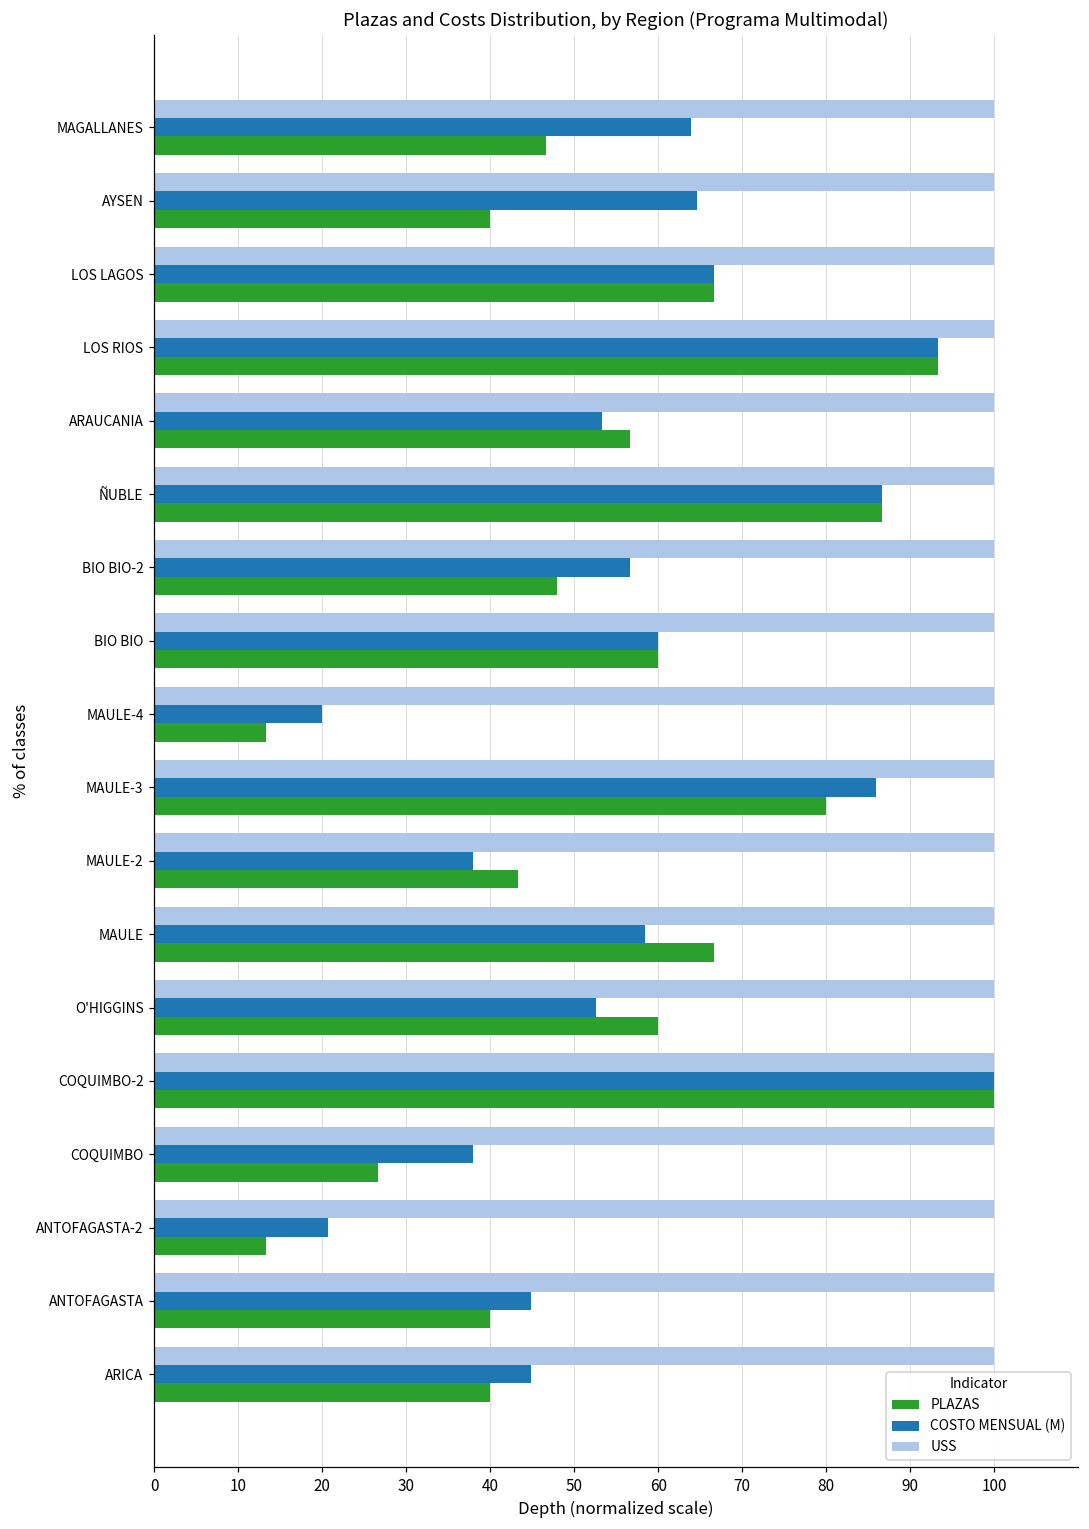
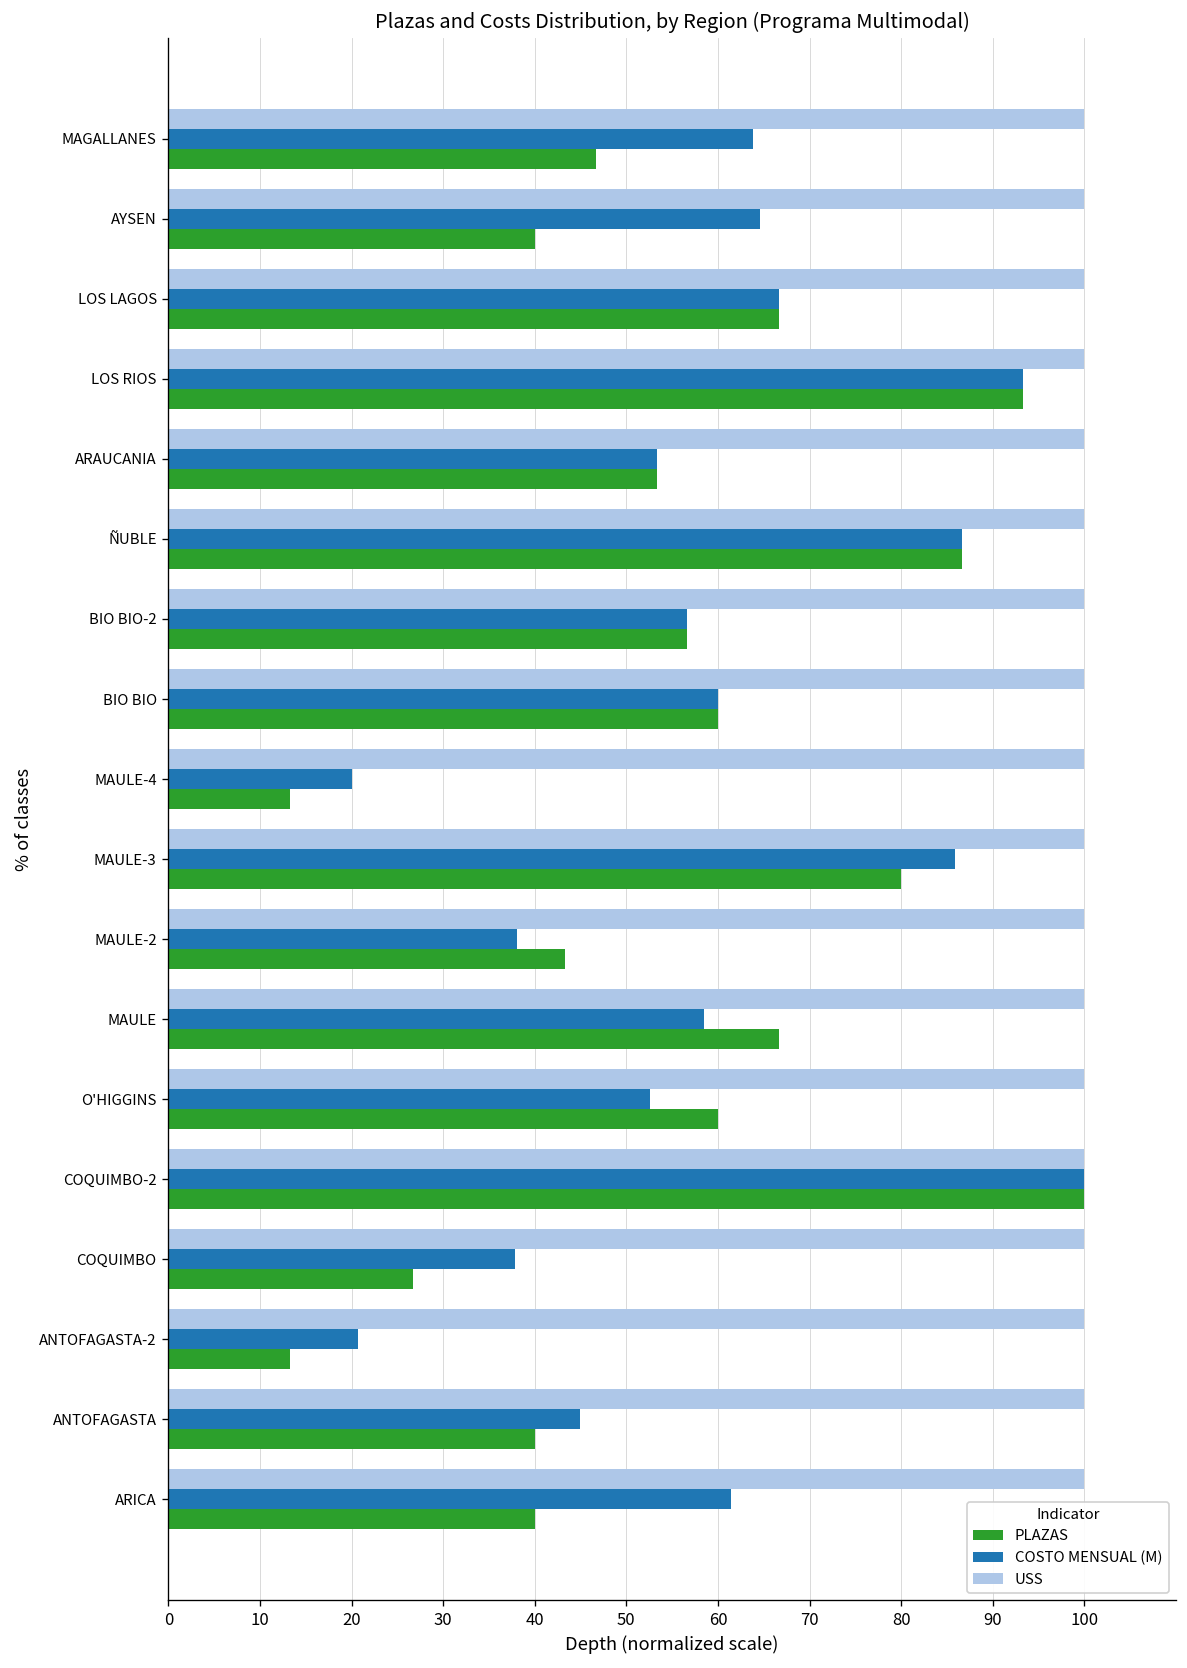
PLAZAS, ARAUCANIA: 57 -> 53
PLAZAS, BIO BIO-2: 48 -> 57
COSTO MENSUAL (M), ARICA: 45 -> 61
